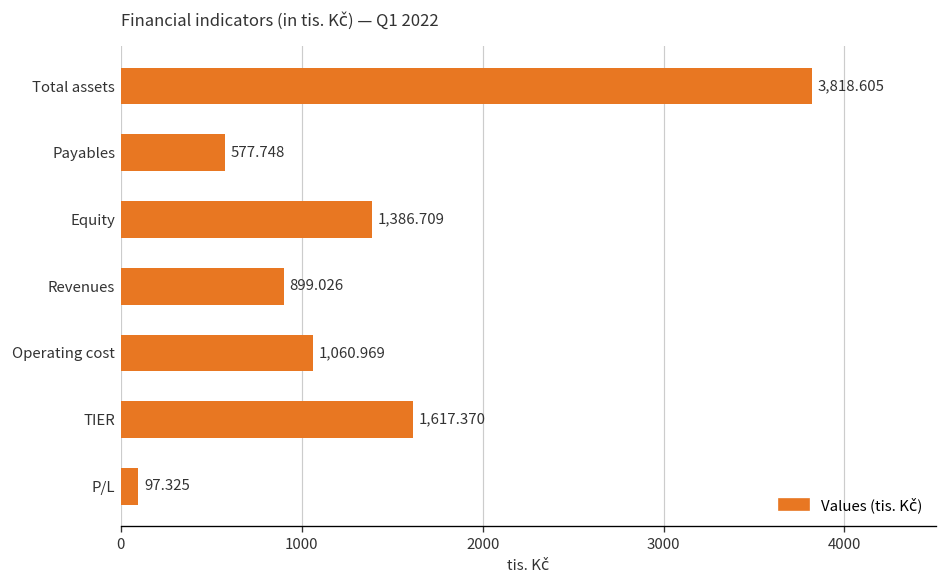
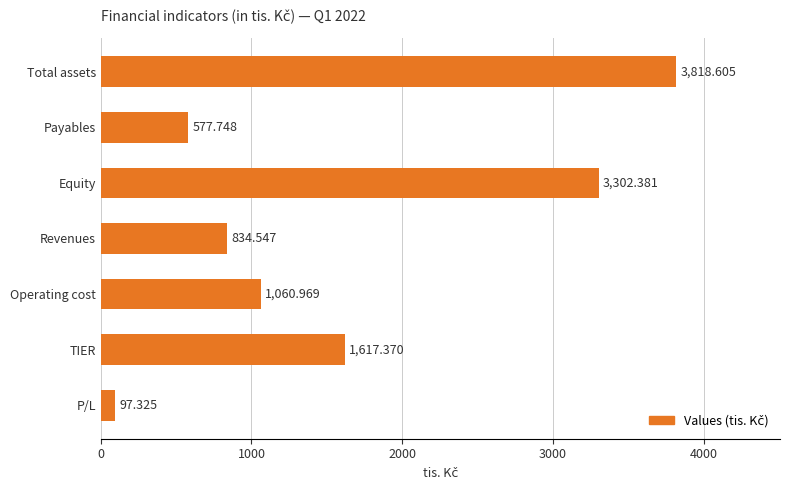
Equity: 1,386.709 -> 3,302.381
Revenues: 899.026 -> 834.547
